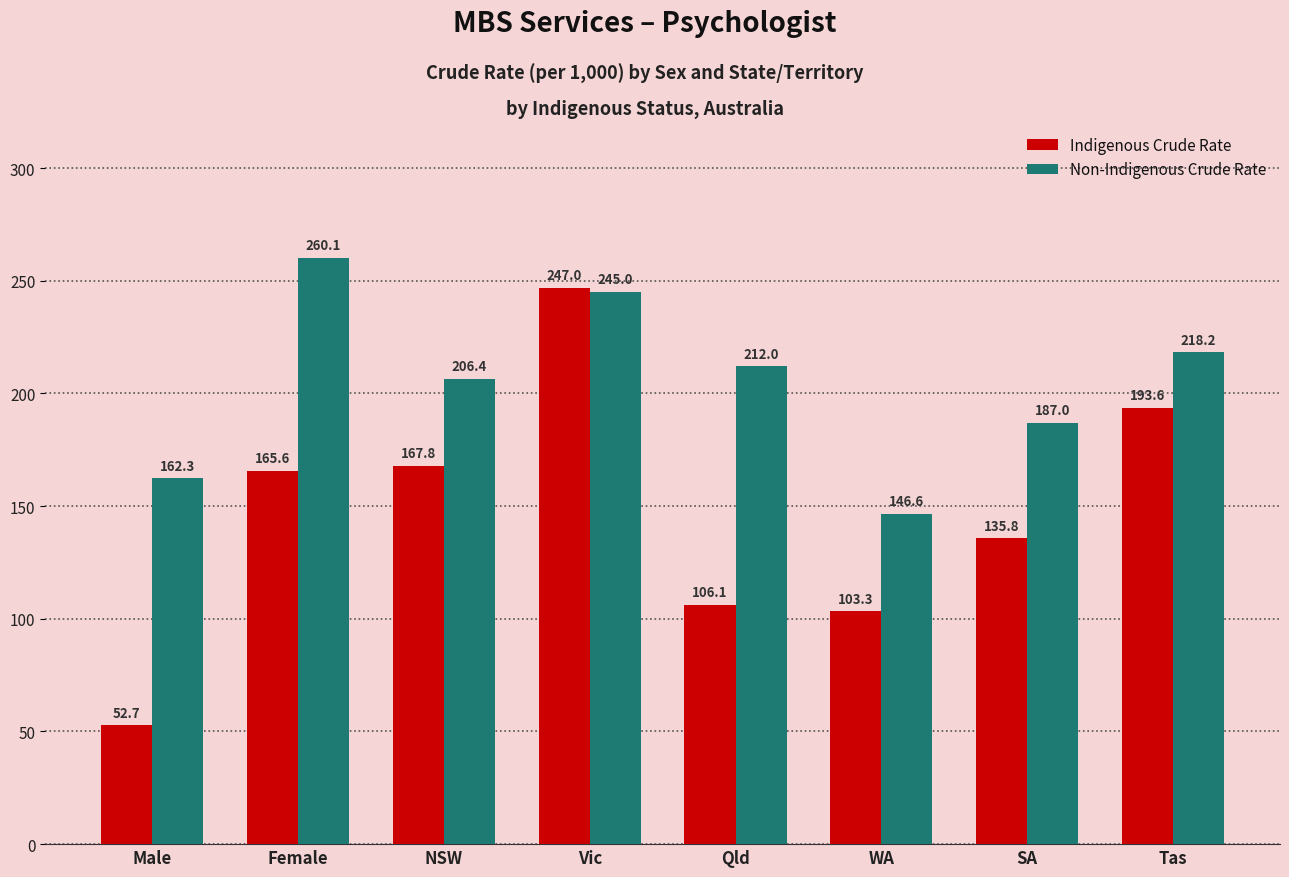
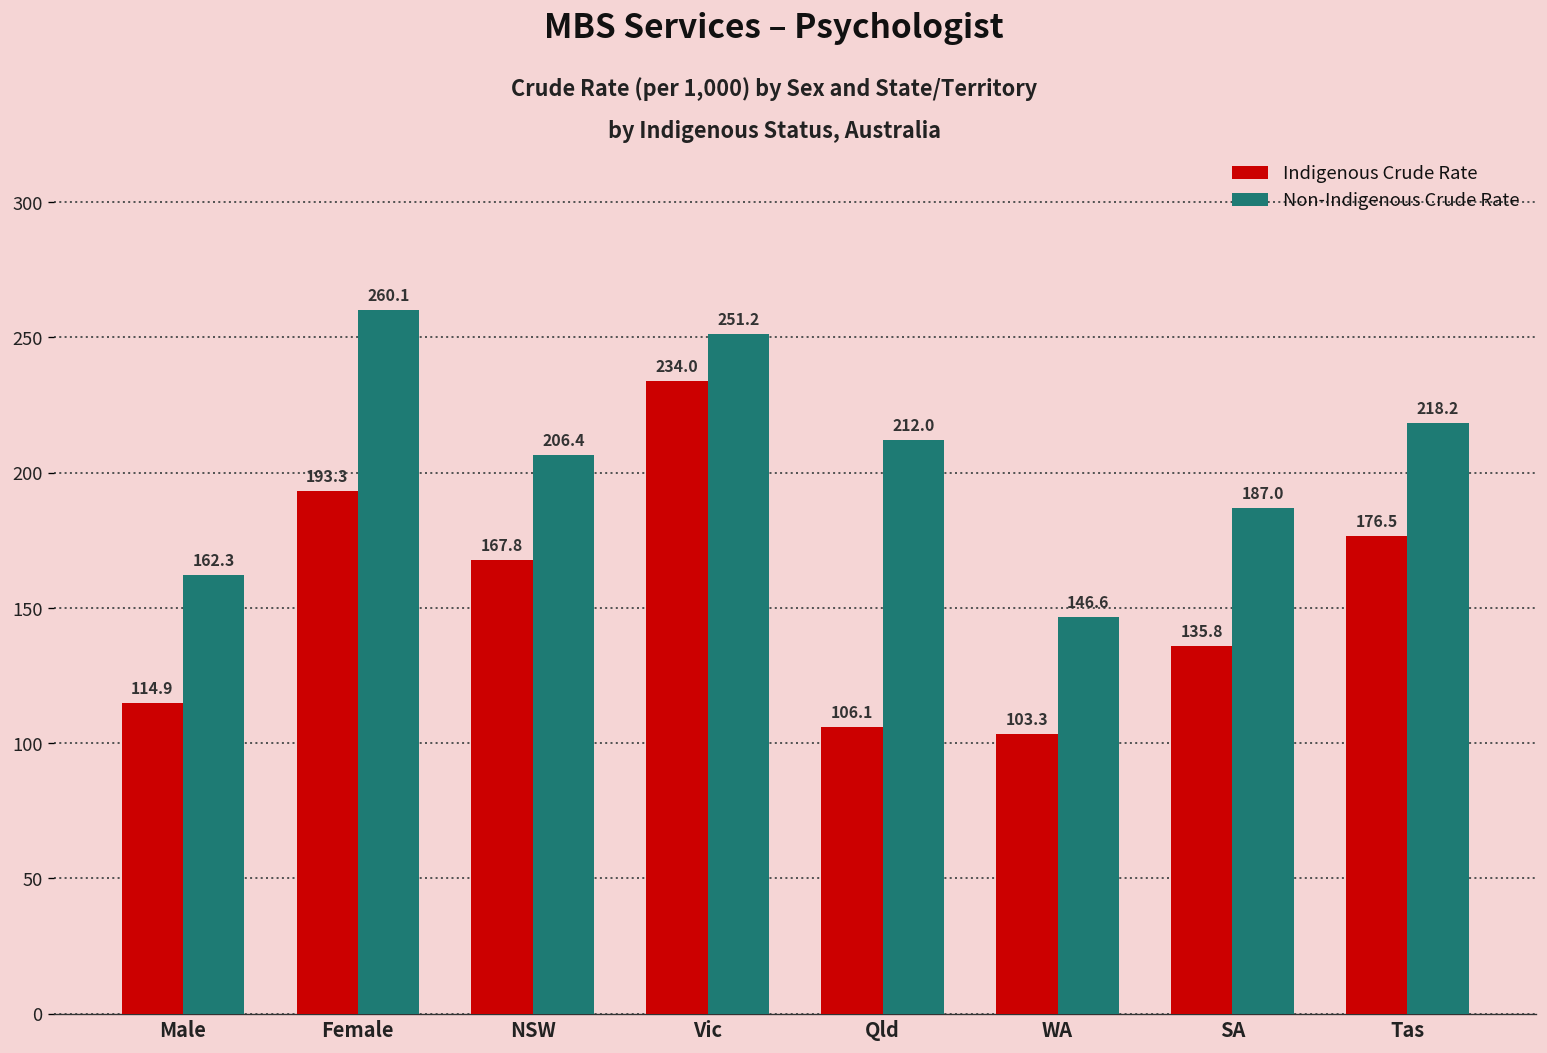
Indigenous Crude Rate, Male: 52.7 -> 114.9
Indigenous Crude Rate, Female: 165.6 -> 193.3
Indigenous Crude Rate, Vic: 247.0 -> 234.0
Non-Indigenous Crude Rate, Vic: 245.0 -> 251.2
Indigenous Crude Rate, Tas: 193.6 -> 176.5
